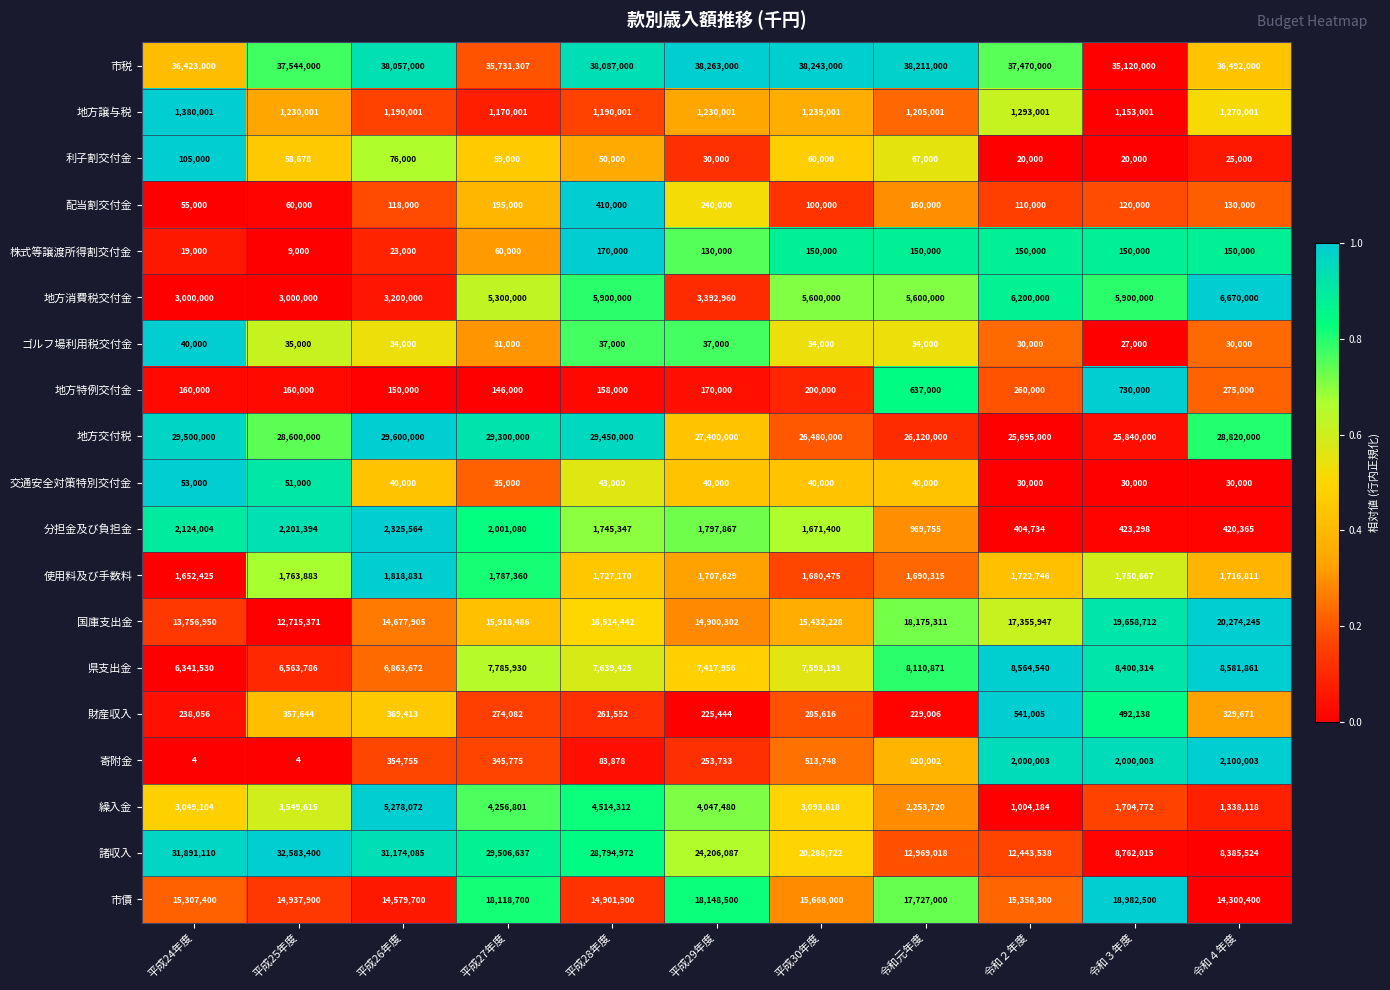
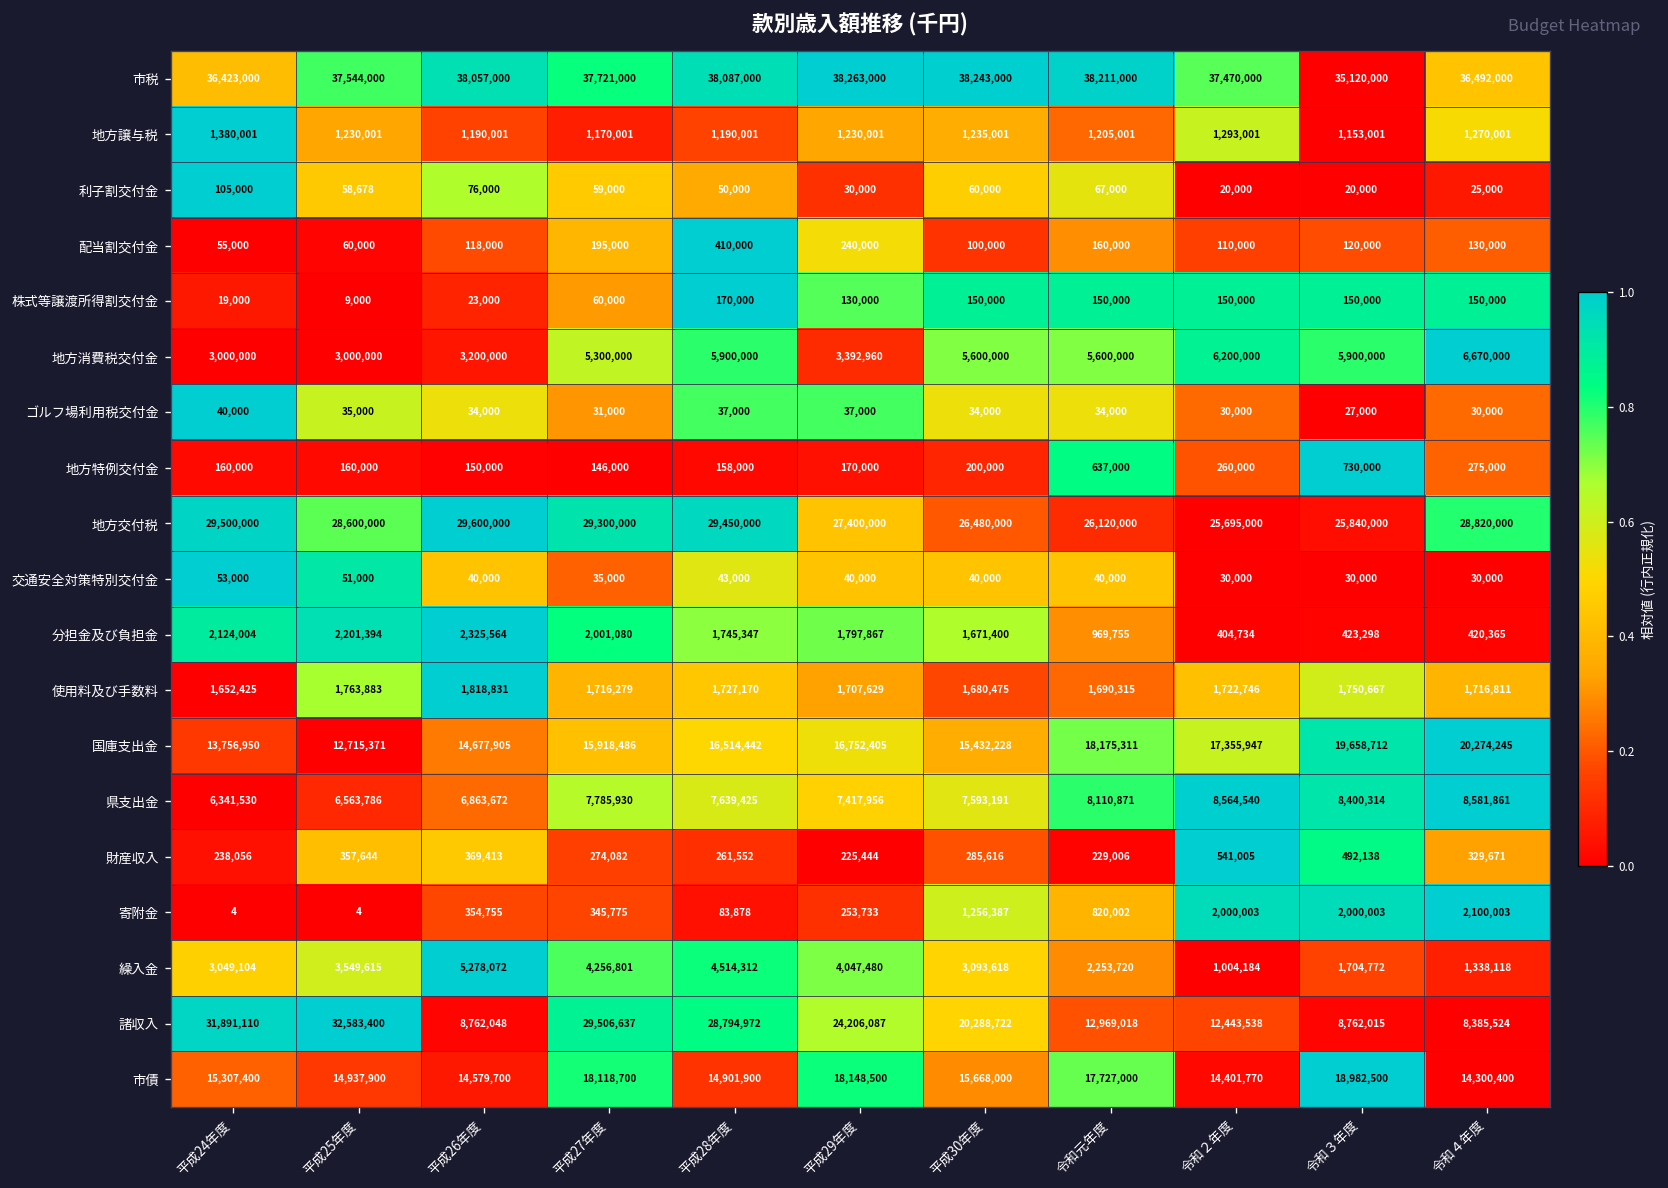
市税, 平成27年度: 35,731,307 -> 37,721,000
使用料及び手数料, 平成27年度: 1,787,360 -> 1,716,279
国庫支出金, 平成29年度: 14,900,302 -> 16,752,405
寄附金, 平成30年度: 513,748 -> 1,256,387
諸収入, 平成26年度: 31,174,085 -> 8,762,048
市債, 令和２年度: 15,358,300 -> 14,401,770
